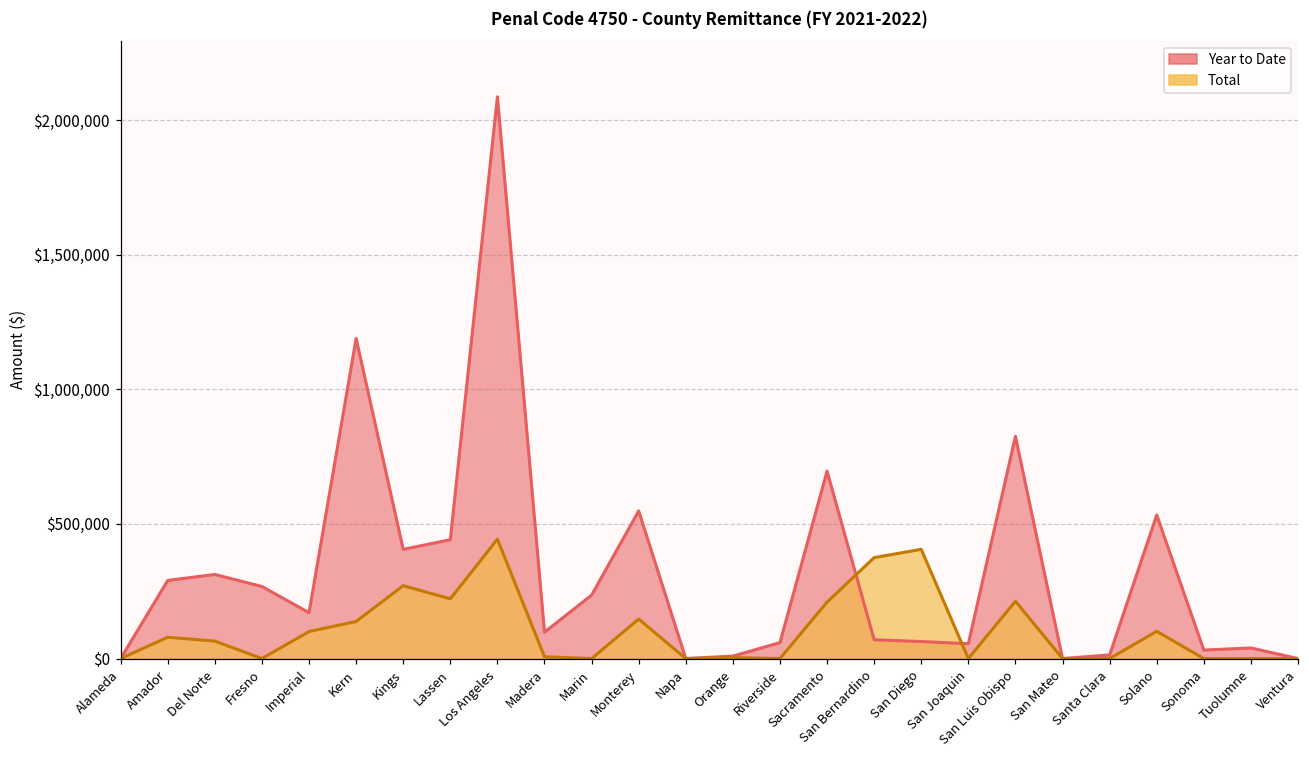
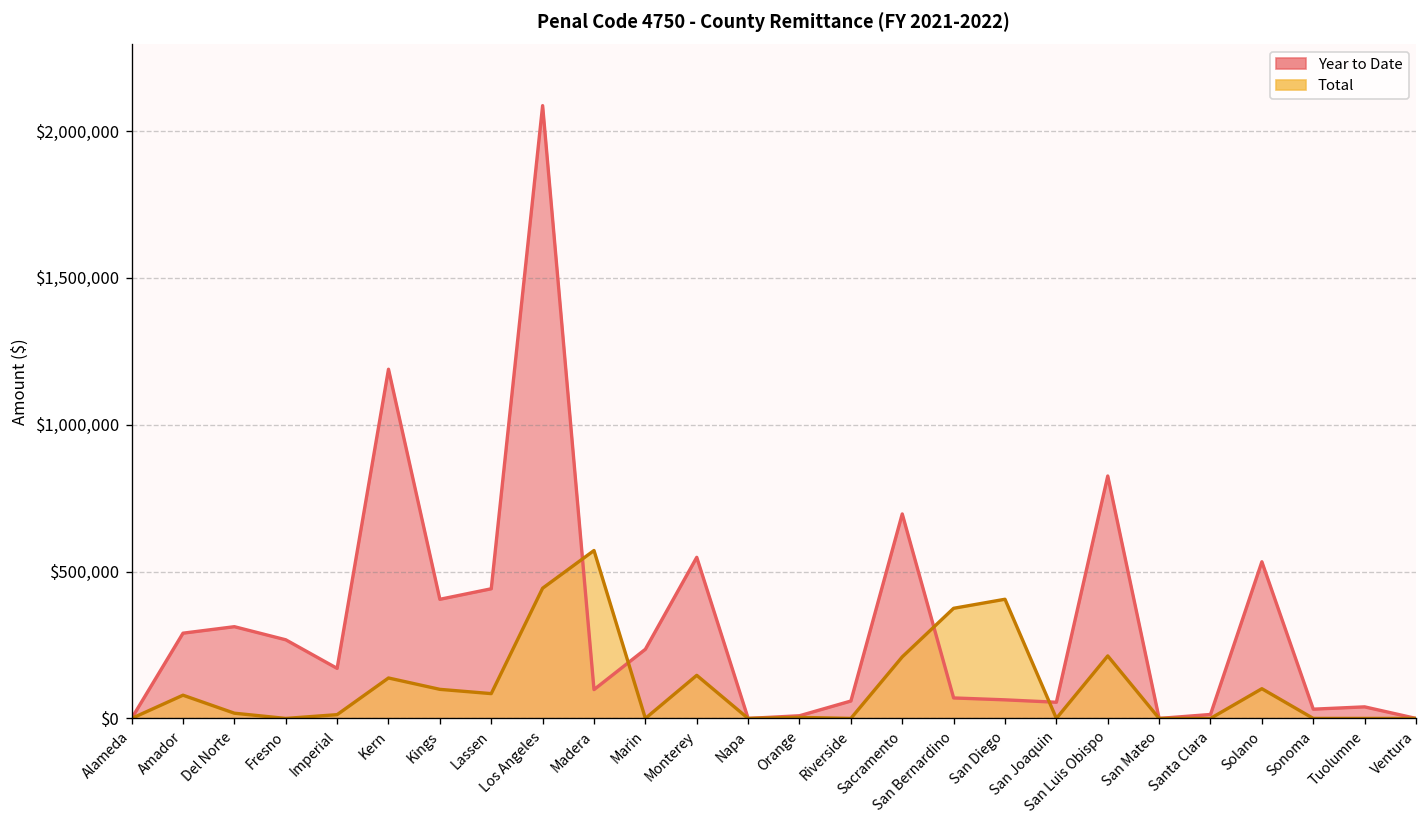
Total, Del Norte: $60,000 -> $20,000
Total, Imperial: $100,000 -> $10,000
Total, Kings: $270,000 -> $100,000
Total, Lassen: $220,000 -> $80,000
Total, Madera: $10,000 -> $570,000
